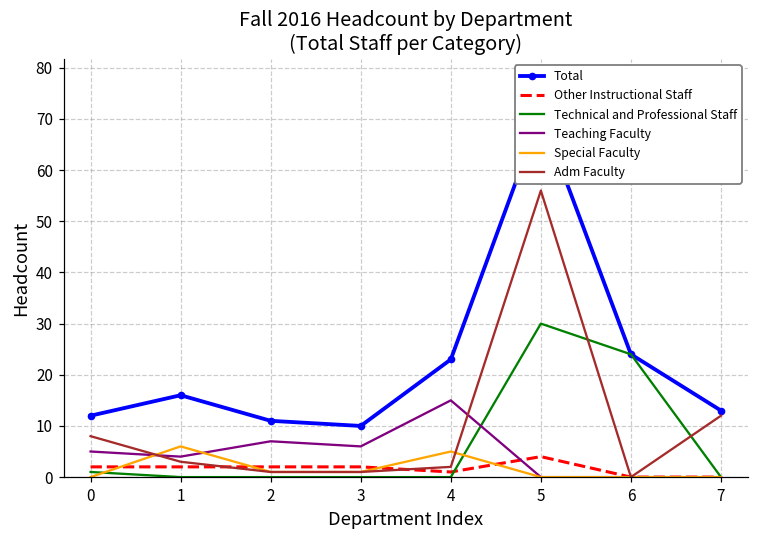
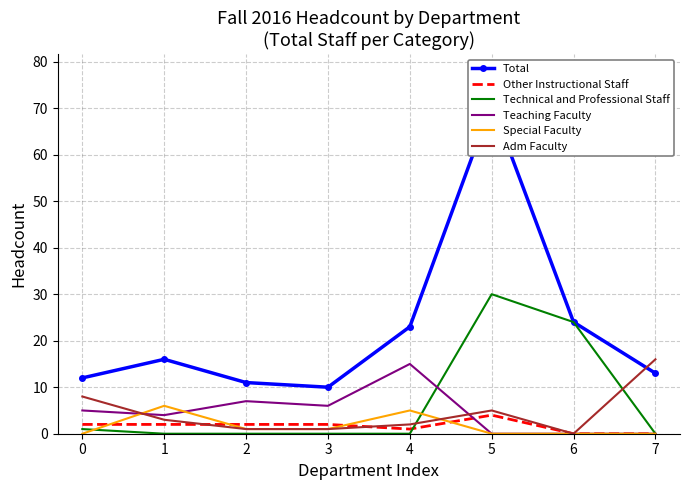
Adm Faculty, 5: 56 -> 5
Adm Faculty, 7: 12 -> 16
